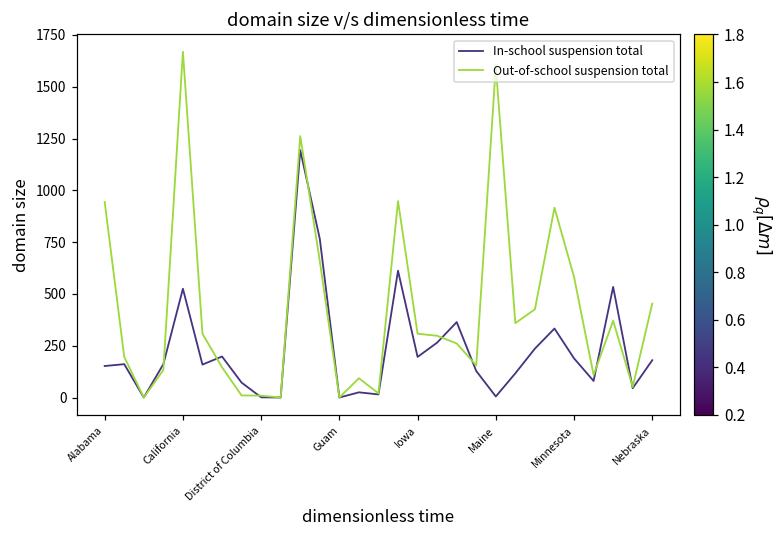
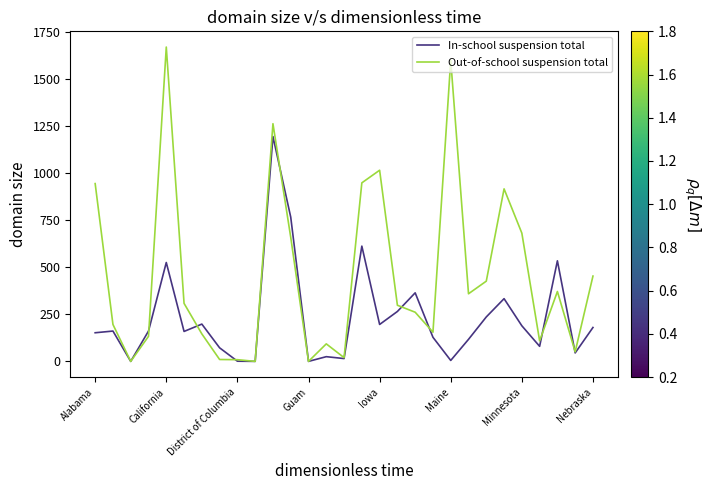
Out-of-school suspension total, Iowa: 310 -> 1020
Out-of-school suspension total, Minnesota: 580 -> 680
